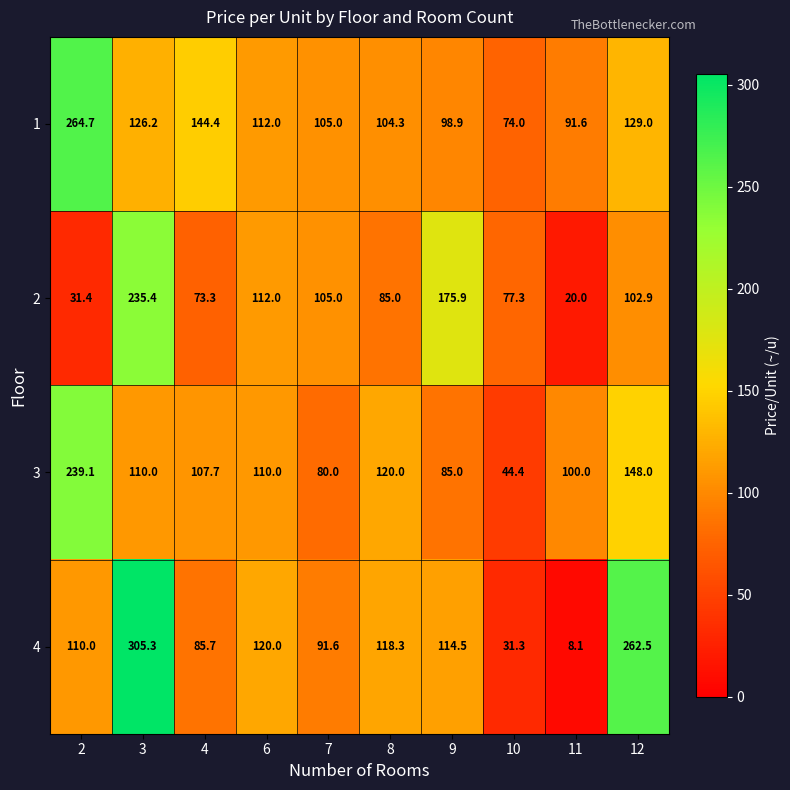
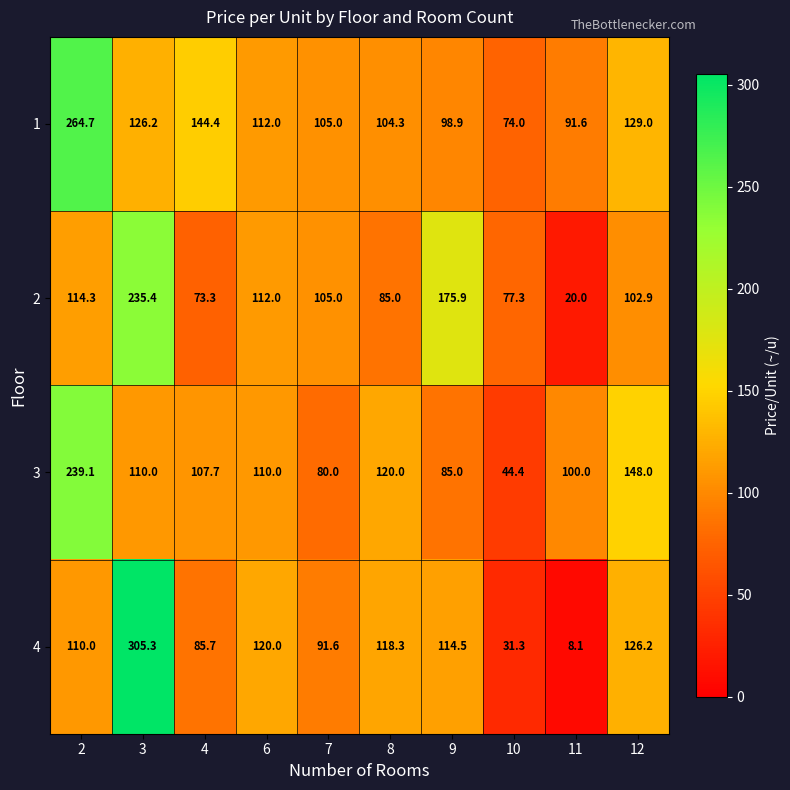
2, 2: 31.4 -> 114.3
4, 12: 262.5 -> 126.2
